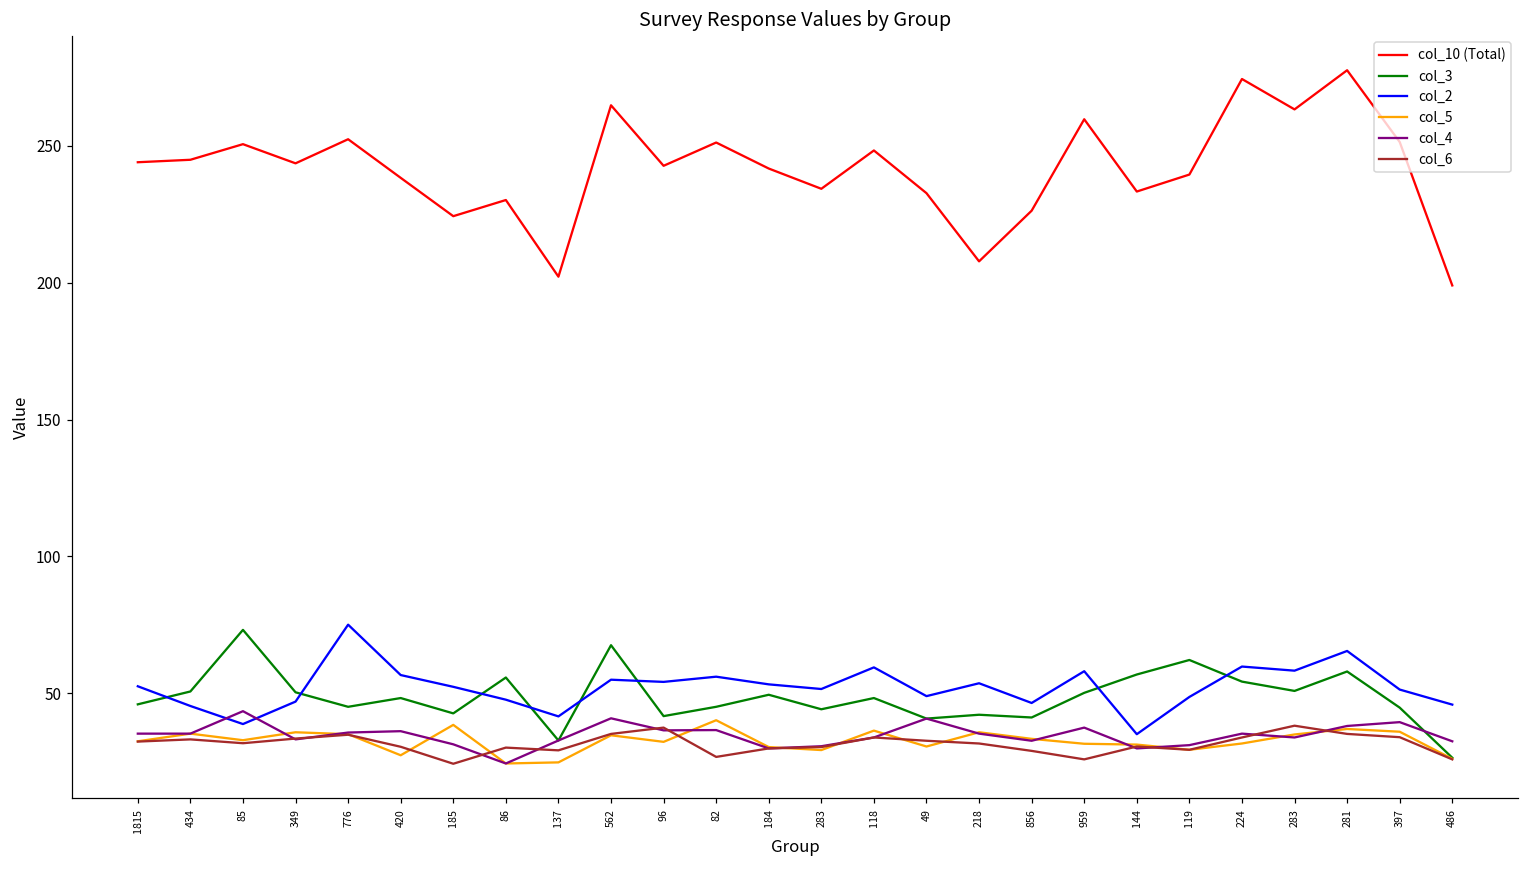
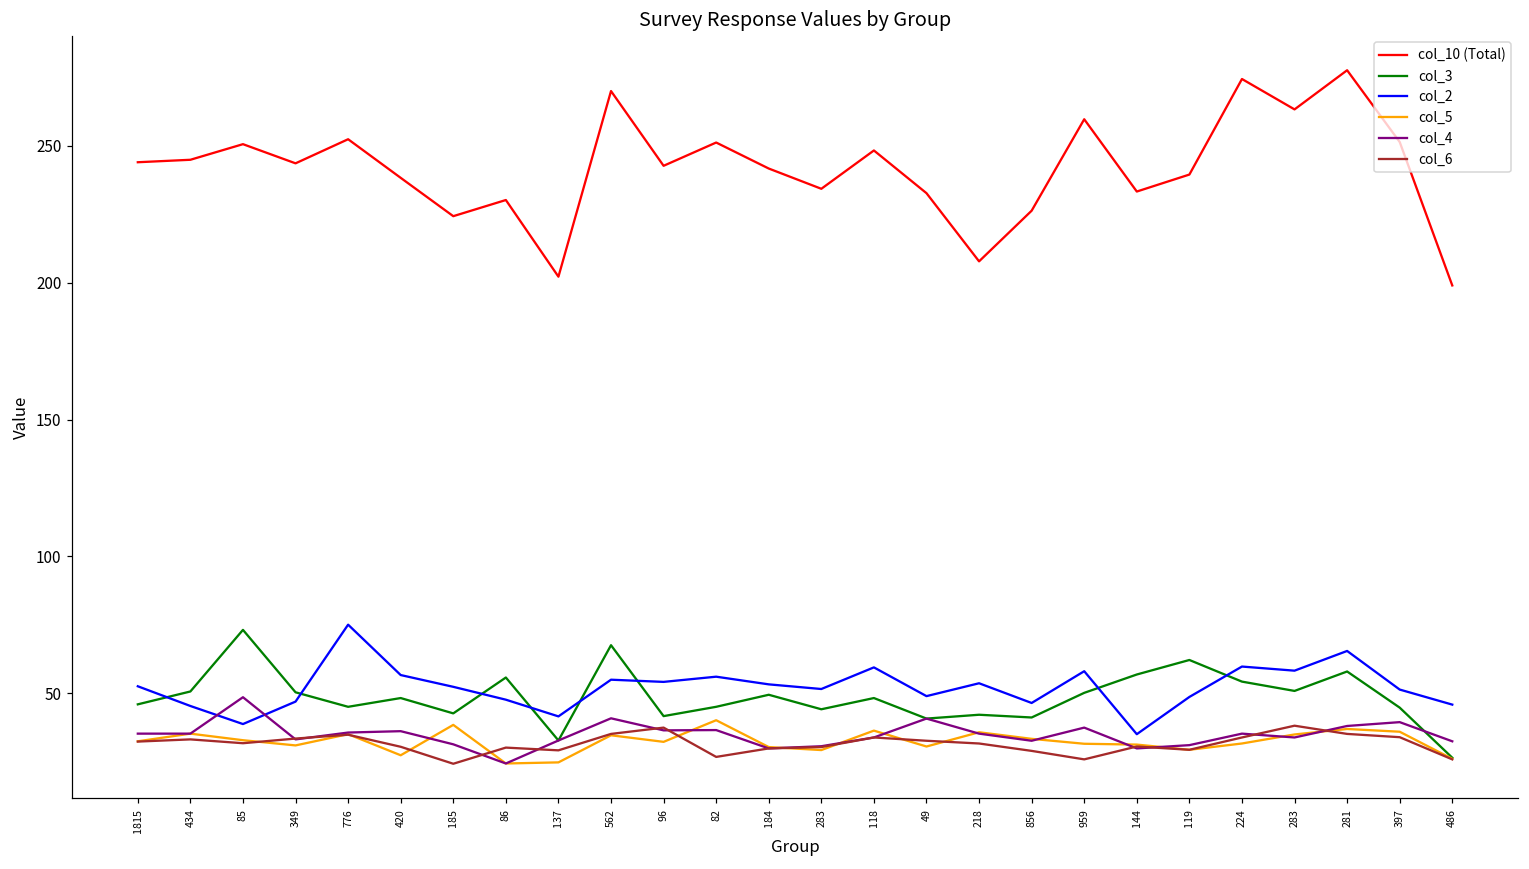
col_4, 85: 44 -> 49
col_5, 349: 36 -> 31
col_10 (Total), 562: 265 -> 270
